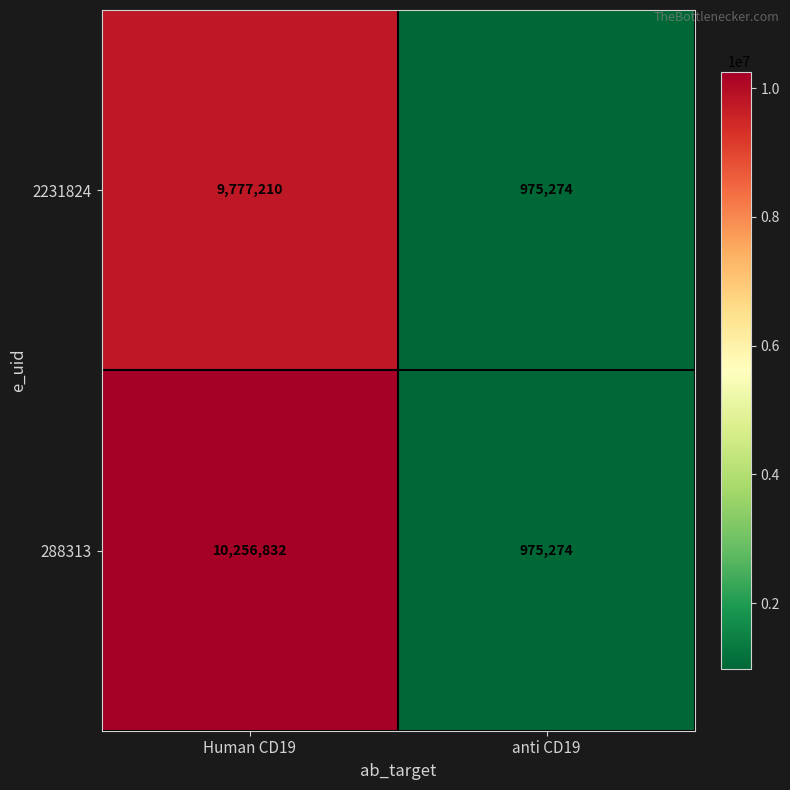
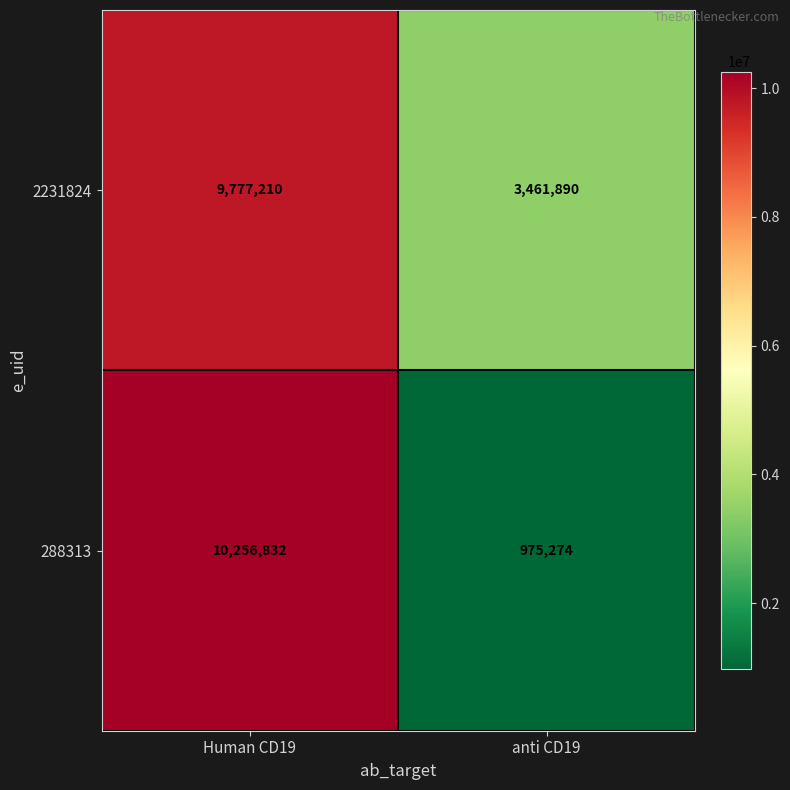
2231824, anti CD19: 975,274 -> 3,461,890
